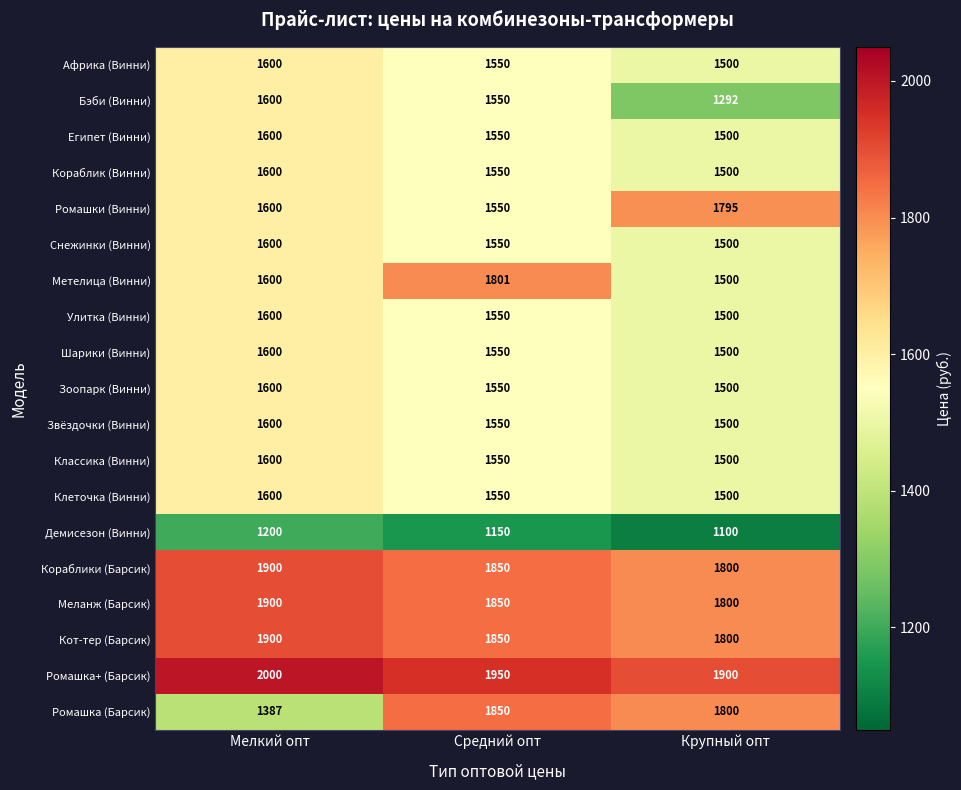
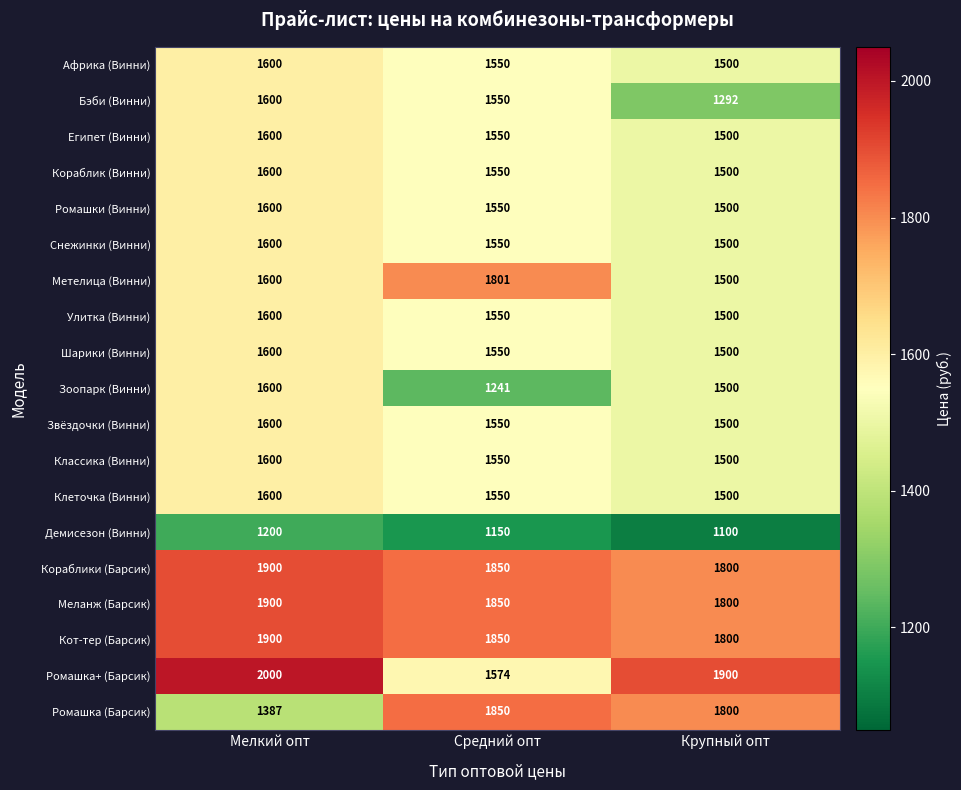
Ромашки (Винни), Крупный опт: 1795 -> 1500
Зоопарк (Винни), Средний опт: 1550 -> 1241
Ромашка+ (Барсик), Средний опт: 1950 -> 1574
